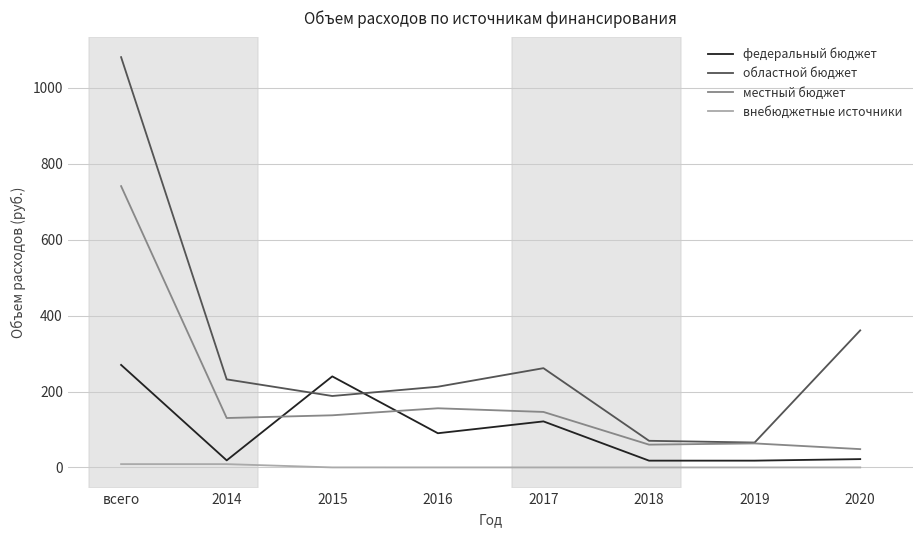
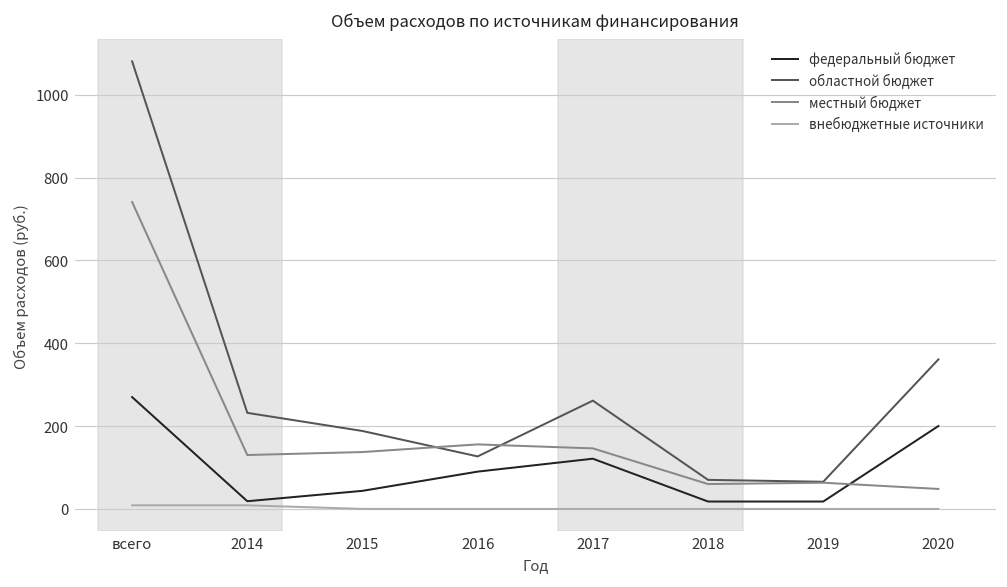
федеральный бюджет, 2015: 240 -> 40
областной бюджет, 2016: 210 -> 130
федеральный бюджет, 2020: 20 -> 200
